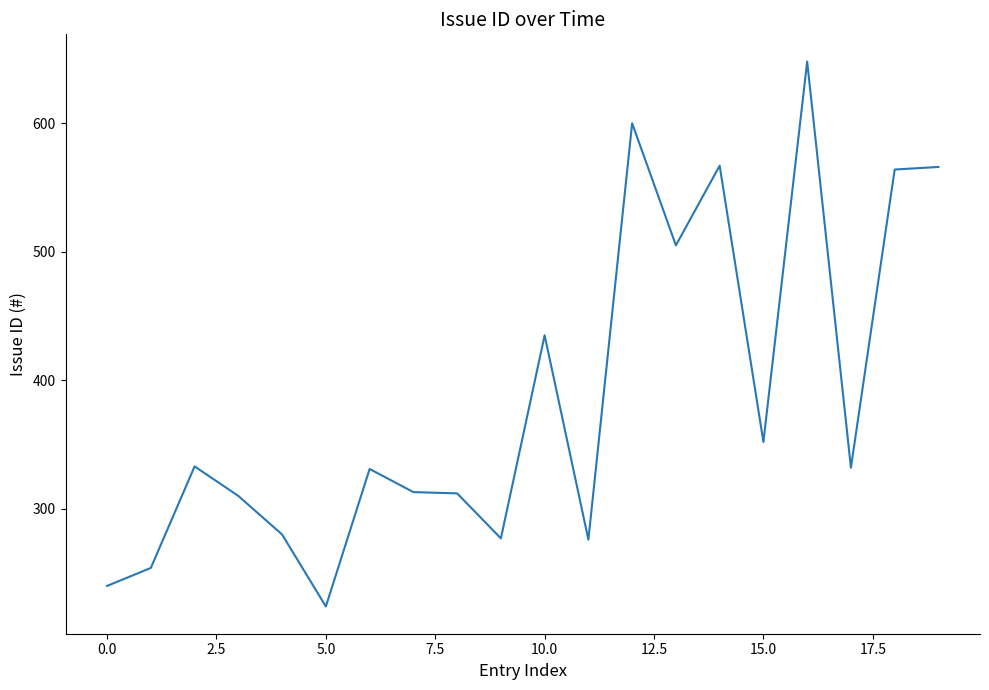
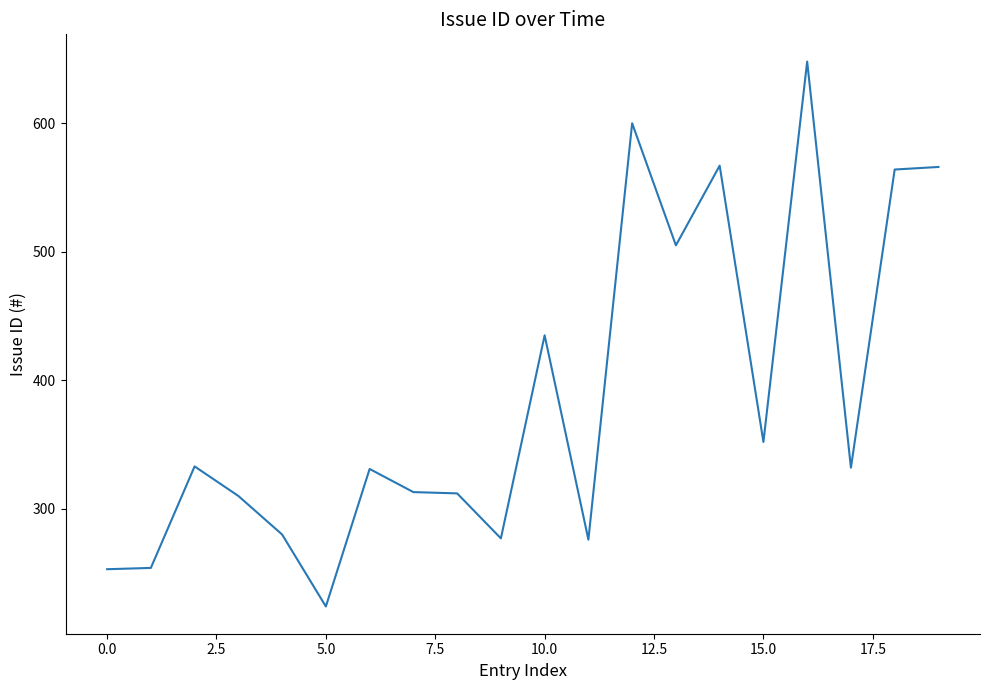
0.0: 240 -> 253
